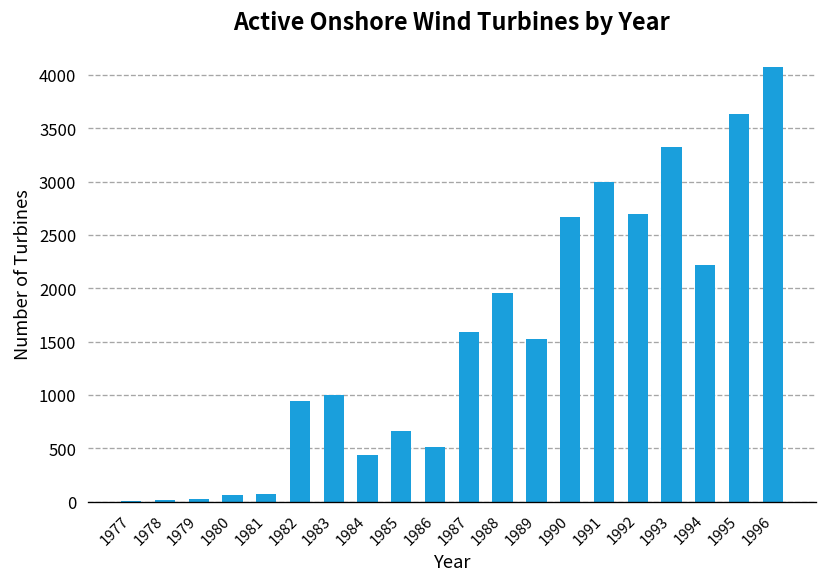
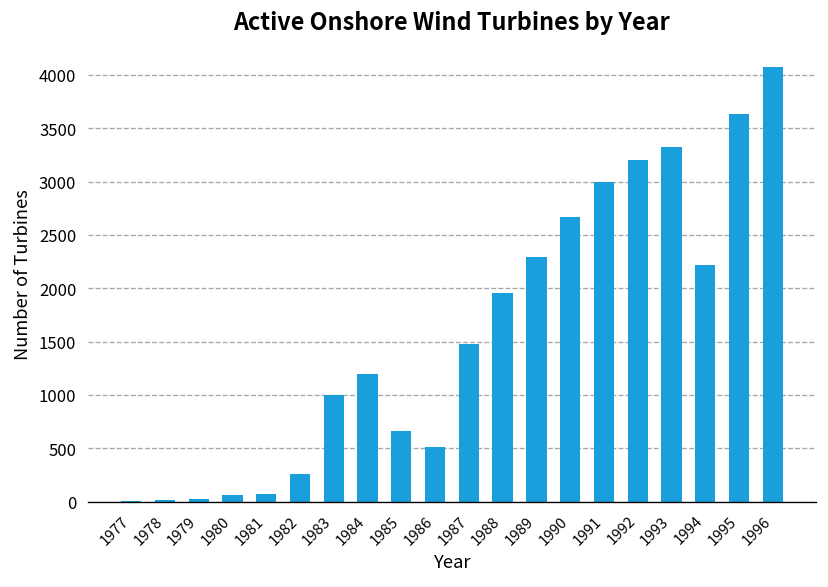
1982: 900 -> 300
1984: 400 -> 1200
1987: 1600 -> 1500
1989: 1500 -> 2300
1992: 2700 -> 3200
